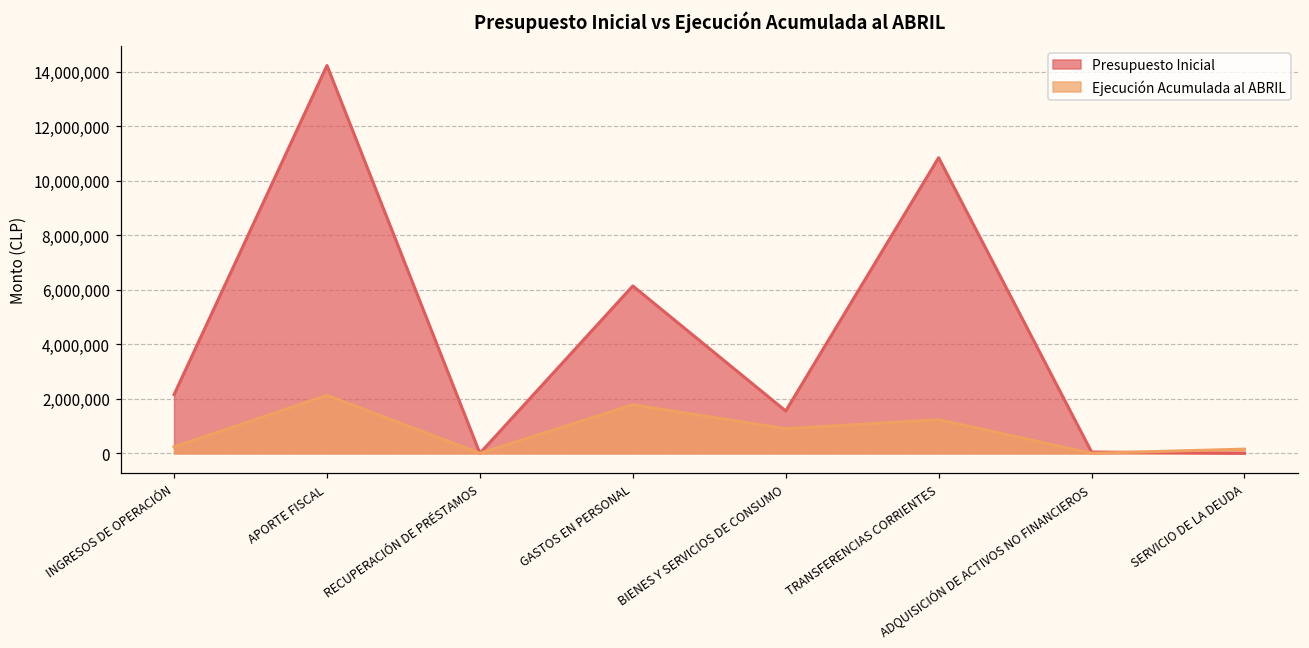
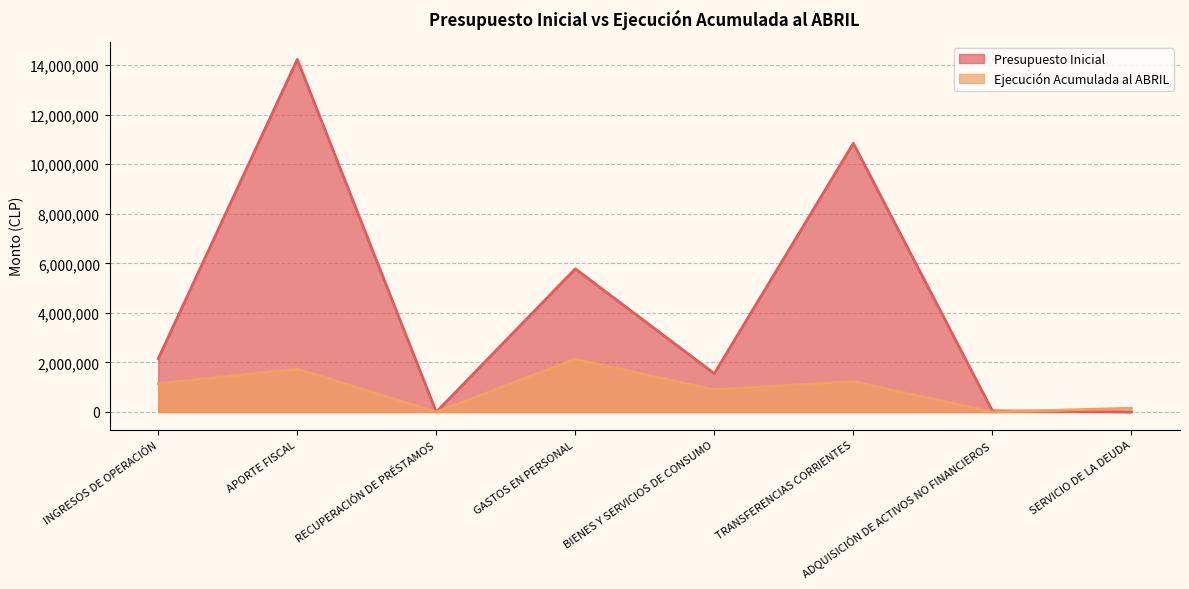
Ejecución Acumulada al ABRIL, INGRESOS DE OPERACIÓN: 200,000 -> 1,100,000
Ejecución Acumulada al ABRIL, APORTE FISCAL: 2,100,000 -> 1,700,000
Presupuesto Inicial, GASTOS EN PERSONAL: 6,100,000 -> 5,800,000
Ejecución Acumulada al ABRIL, GASTOS EN PERSONAL: 1,800,000 -> 2,100,000
